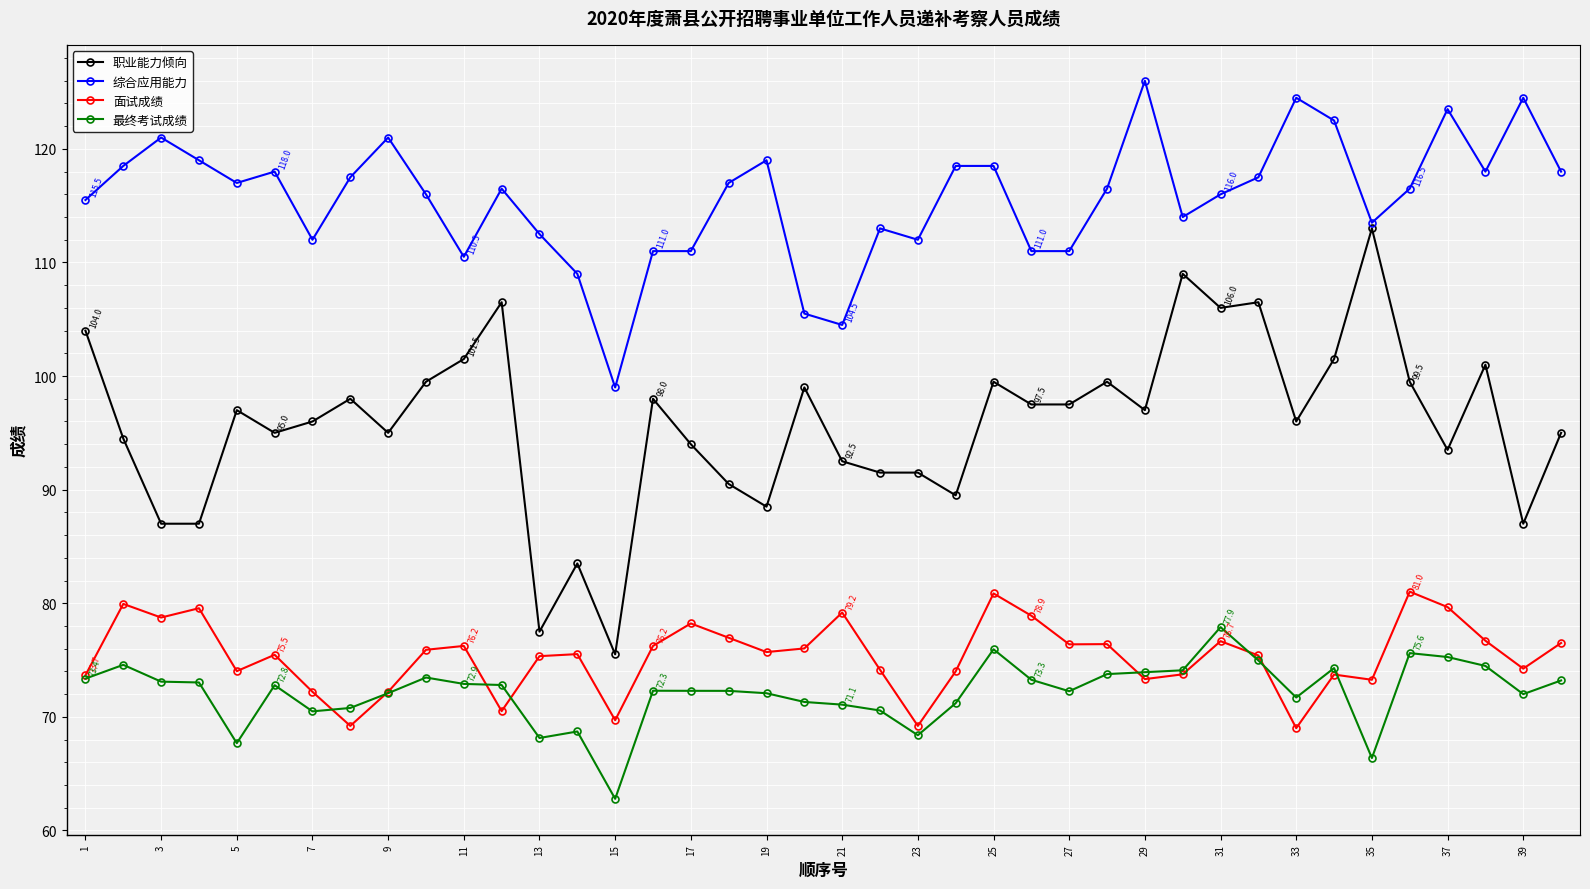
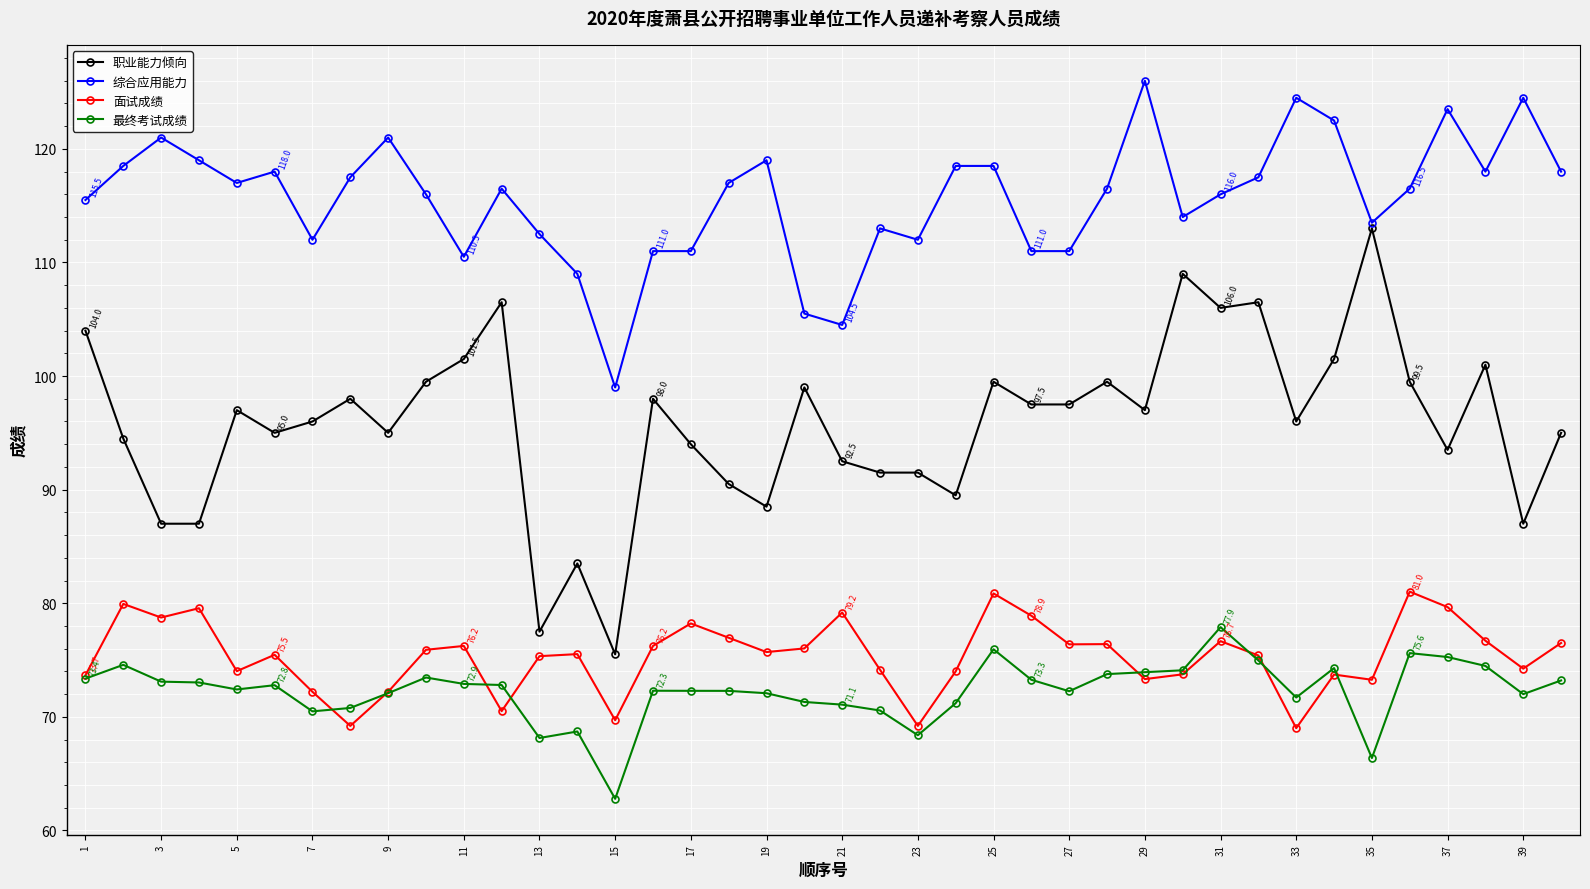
最终考试成绩, 5: 67.7 -> 72.4
